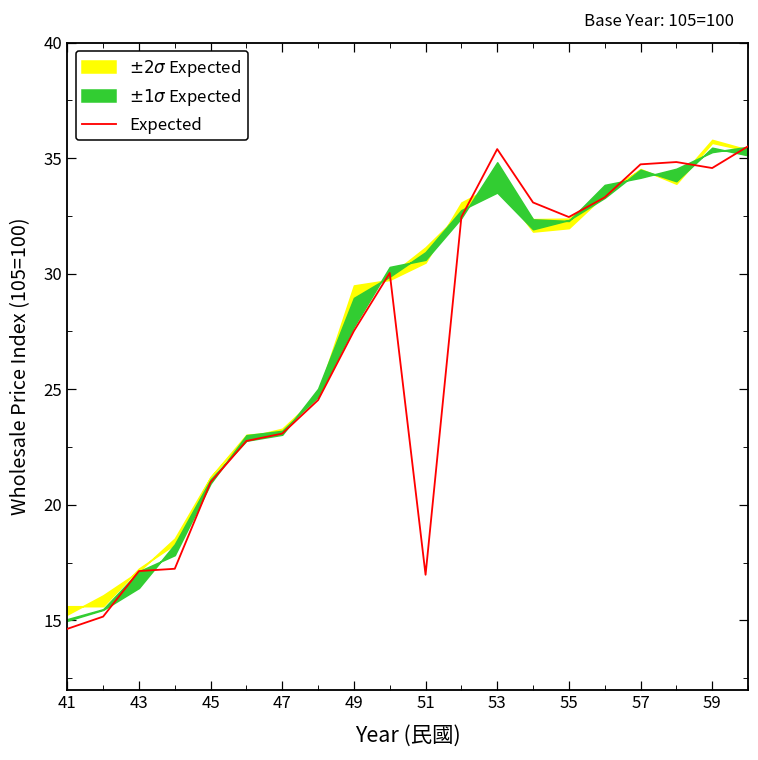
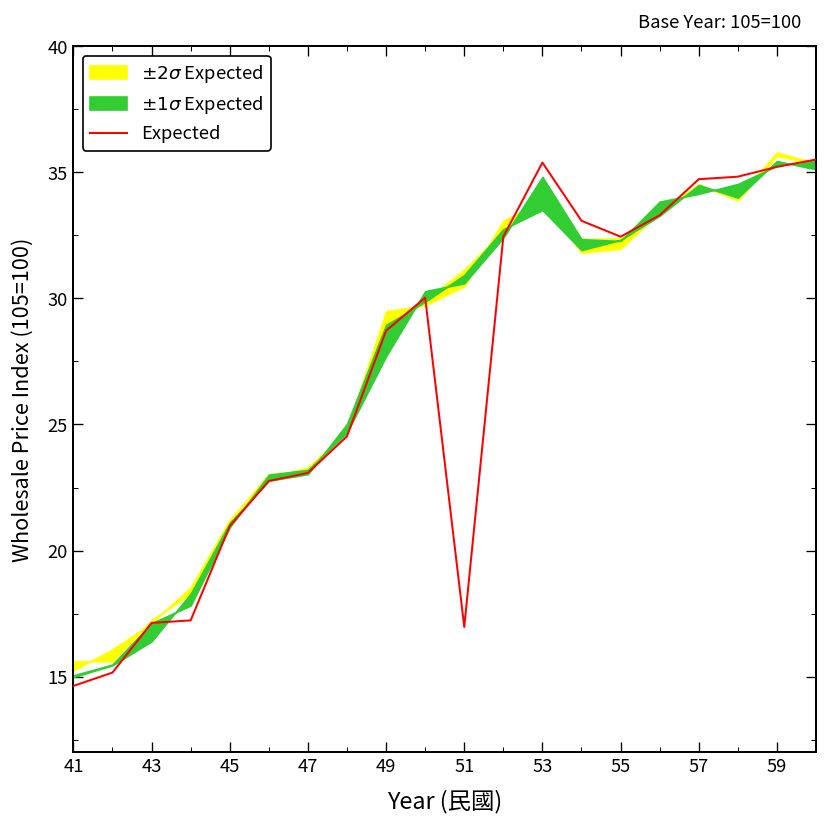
Expected, 49: 27.5 -> 28.7
Expected, 59: 34.6 -> 35.2
